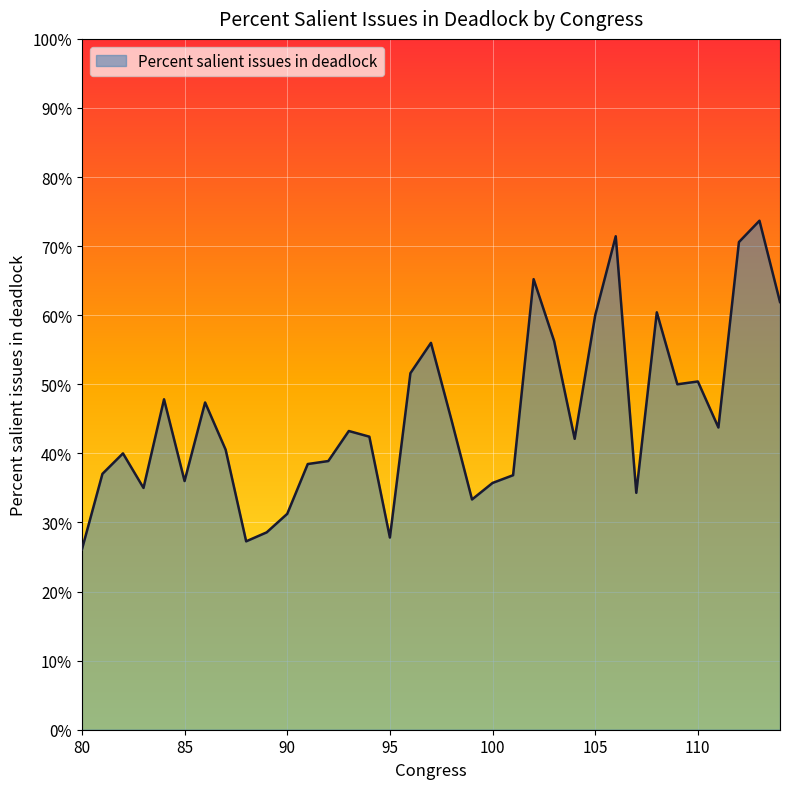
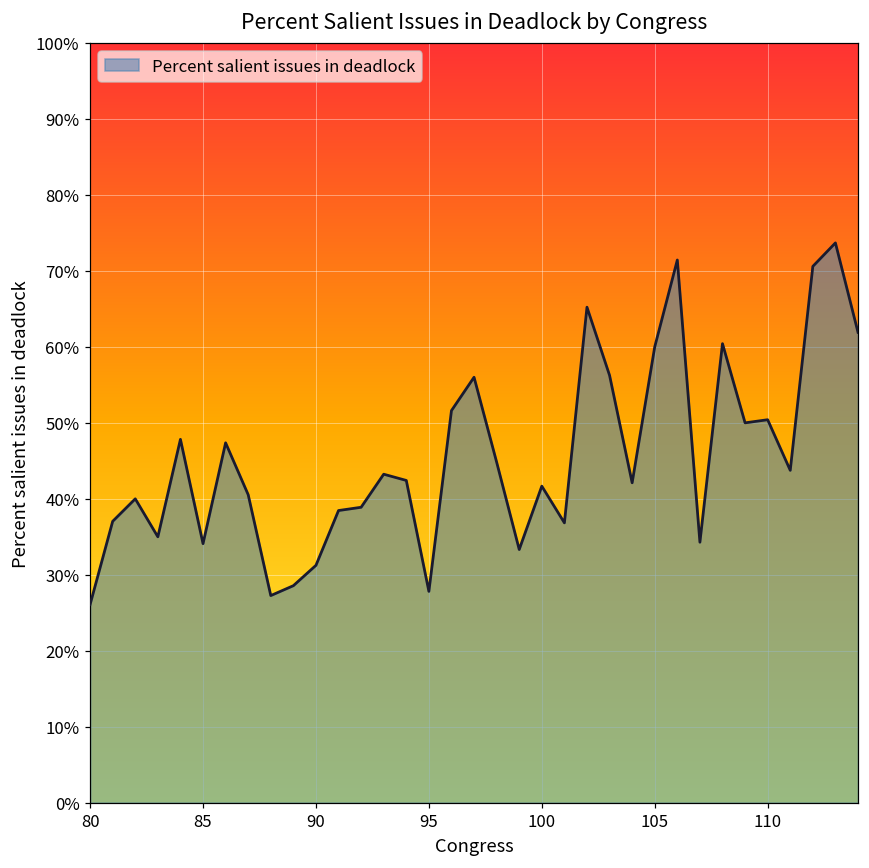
85: 36% -> 34%
100: 36% -> 42%
